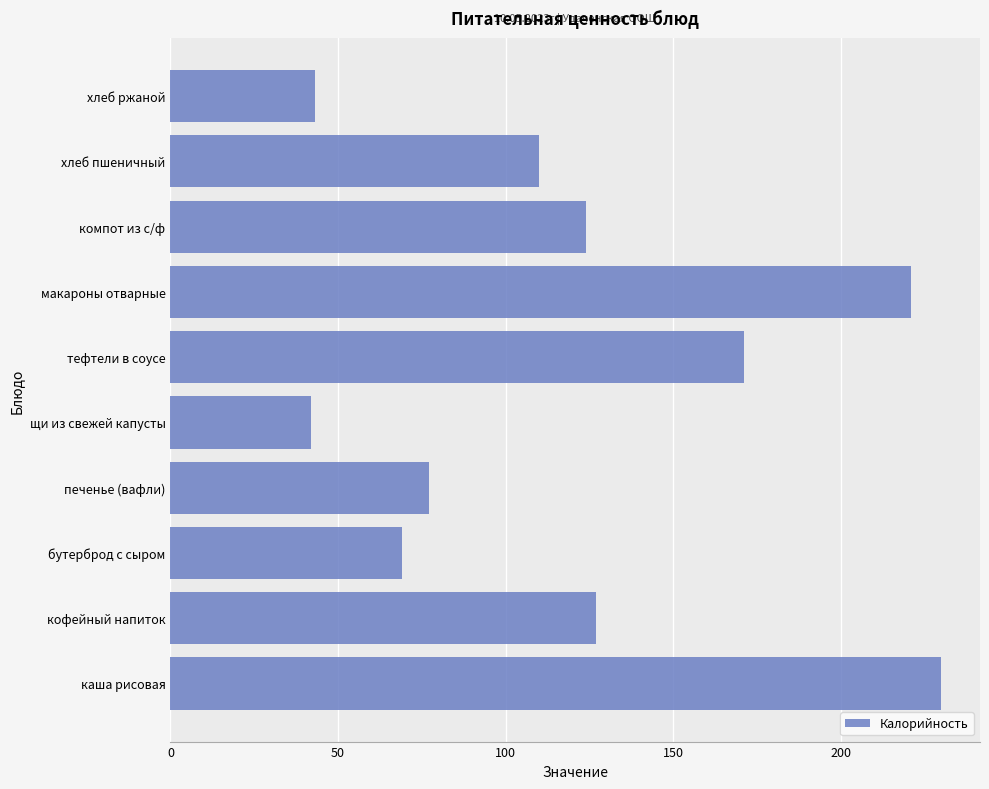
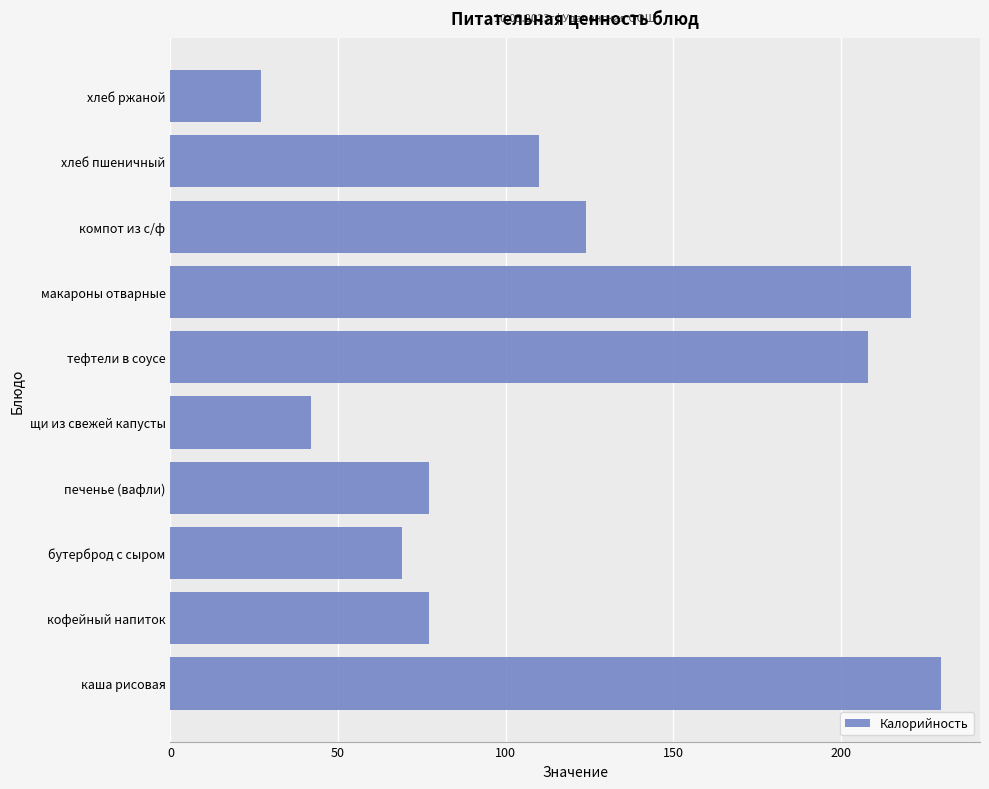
хлеб ржаной: 43 -> 27
тефтели в соусе: 171 -> 208
кофейный напиток: 127 -> 77
